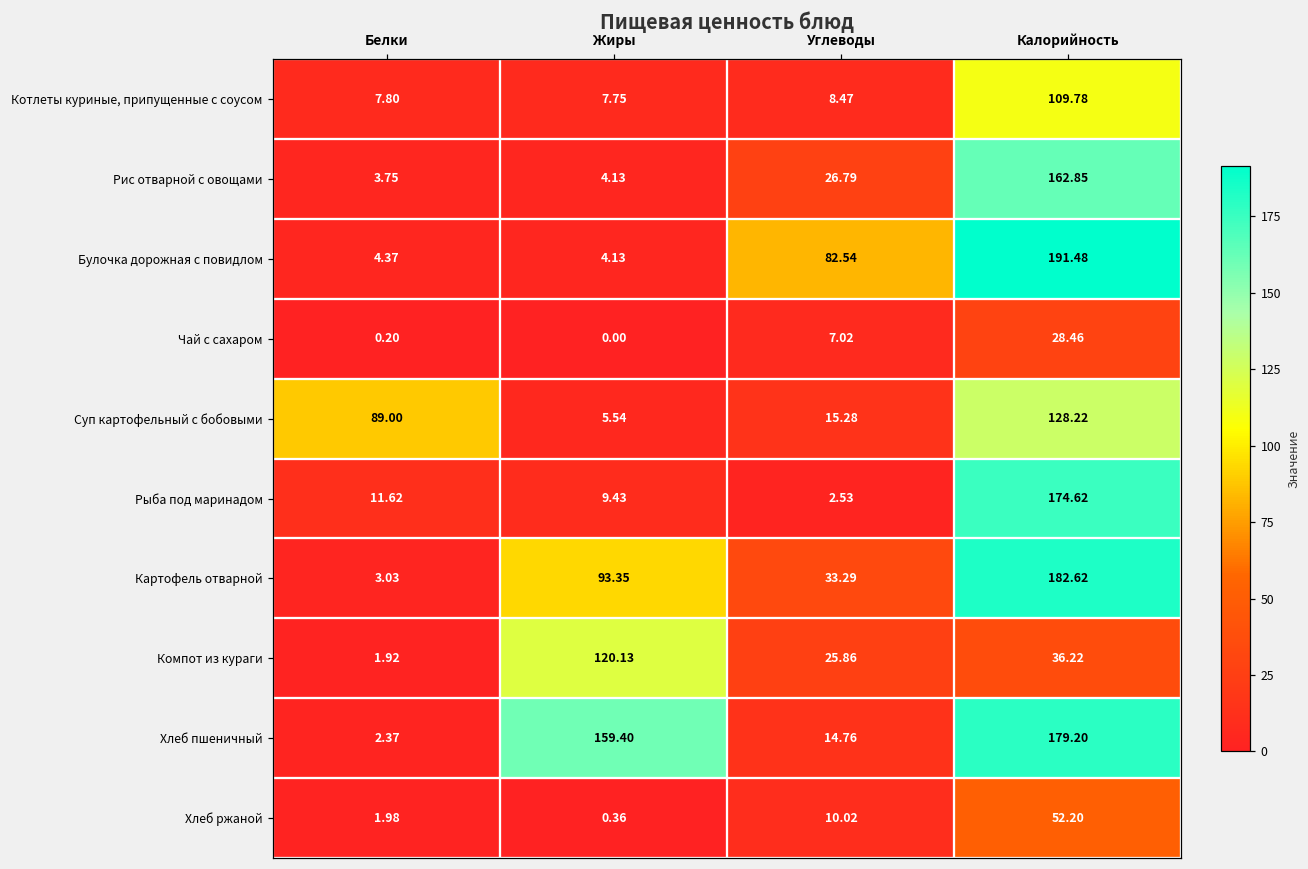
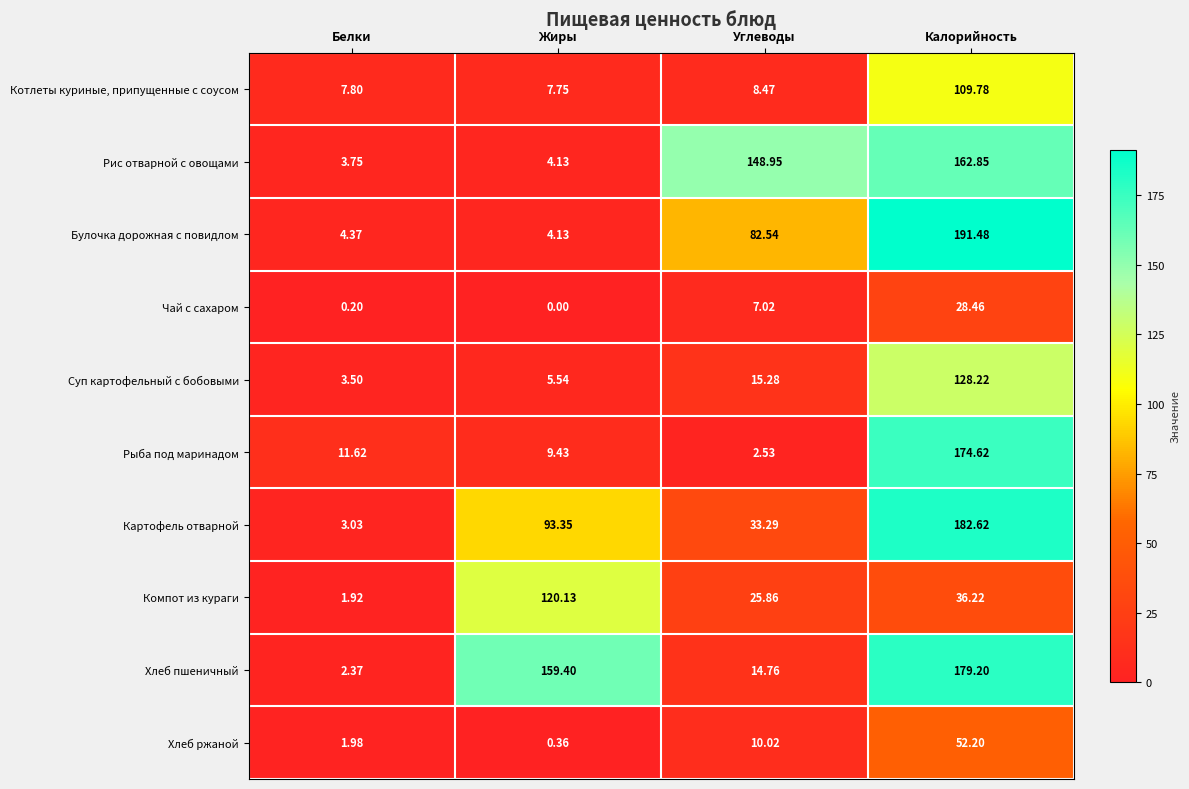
Рис отварной с овощами, Углеводы: 26.79 -> 148.95
Суп картофельный с бобовыми, Белки: 89.00 -> 3.50
